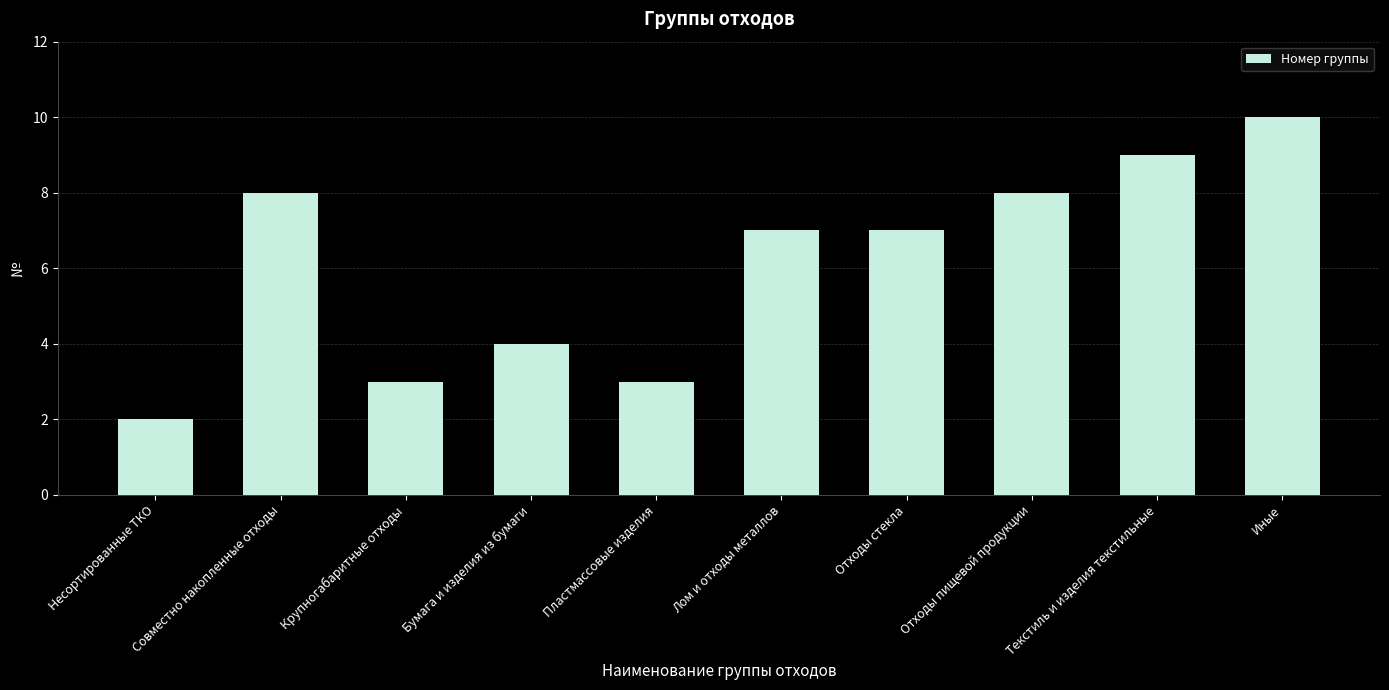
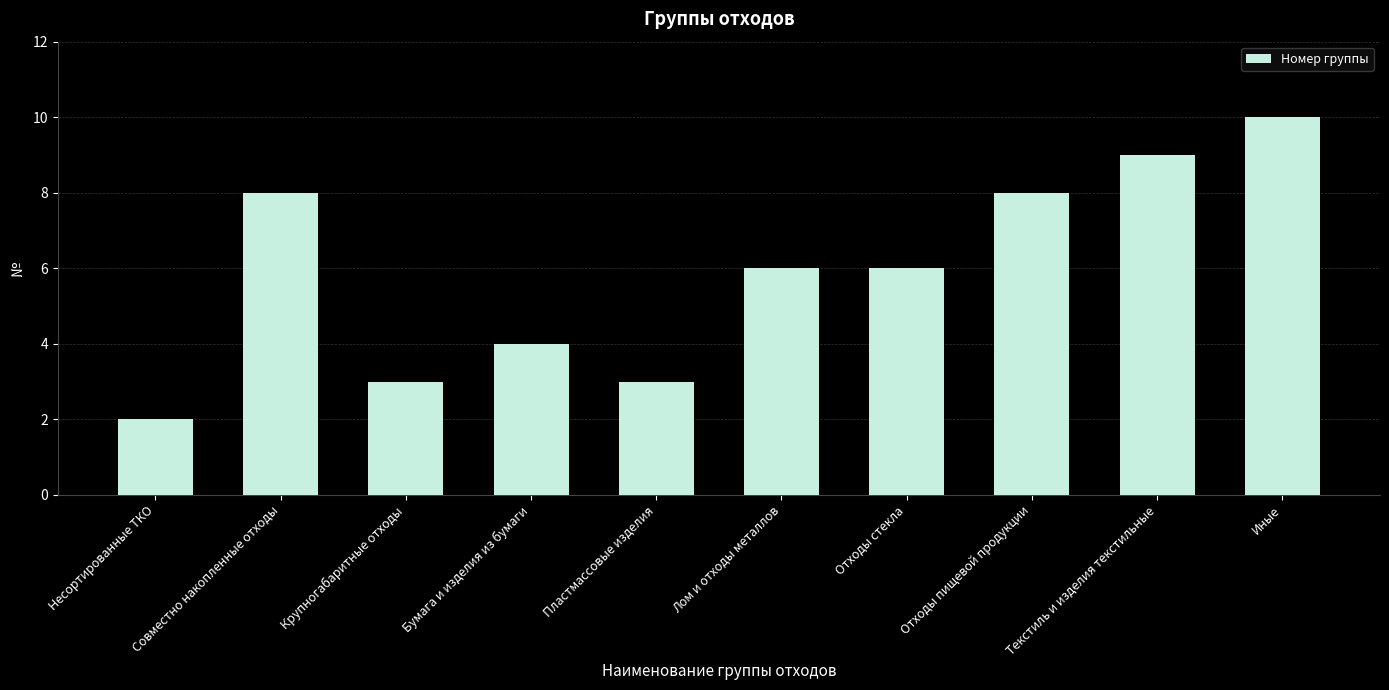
Лом и отходы металлов: 7 -> 6
Отходы стекла: 7 -> 6
